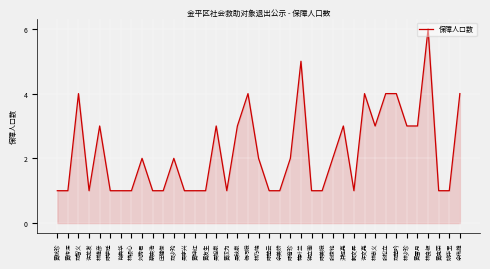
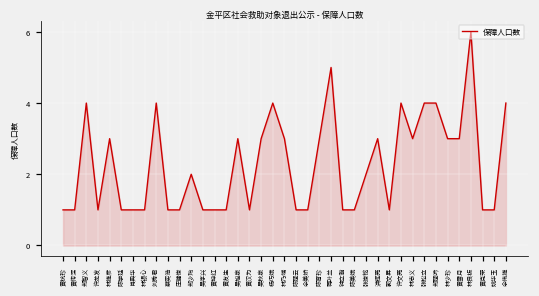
刘秀君: 2 -> 4
林乃端: 2 -> 3
陈育珍: 2 -> 3
